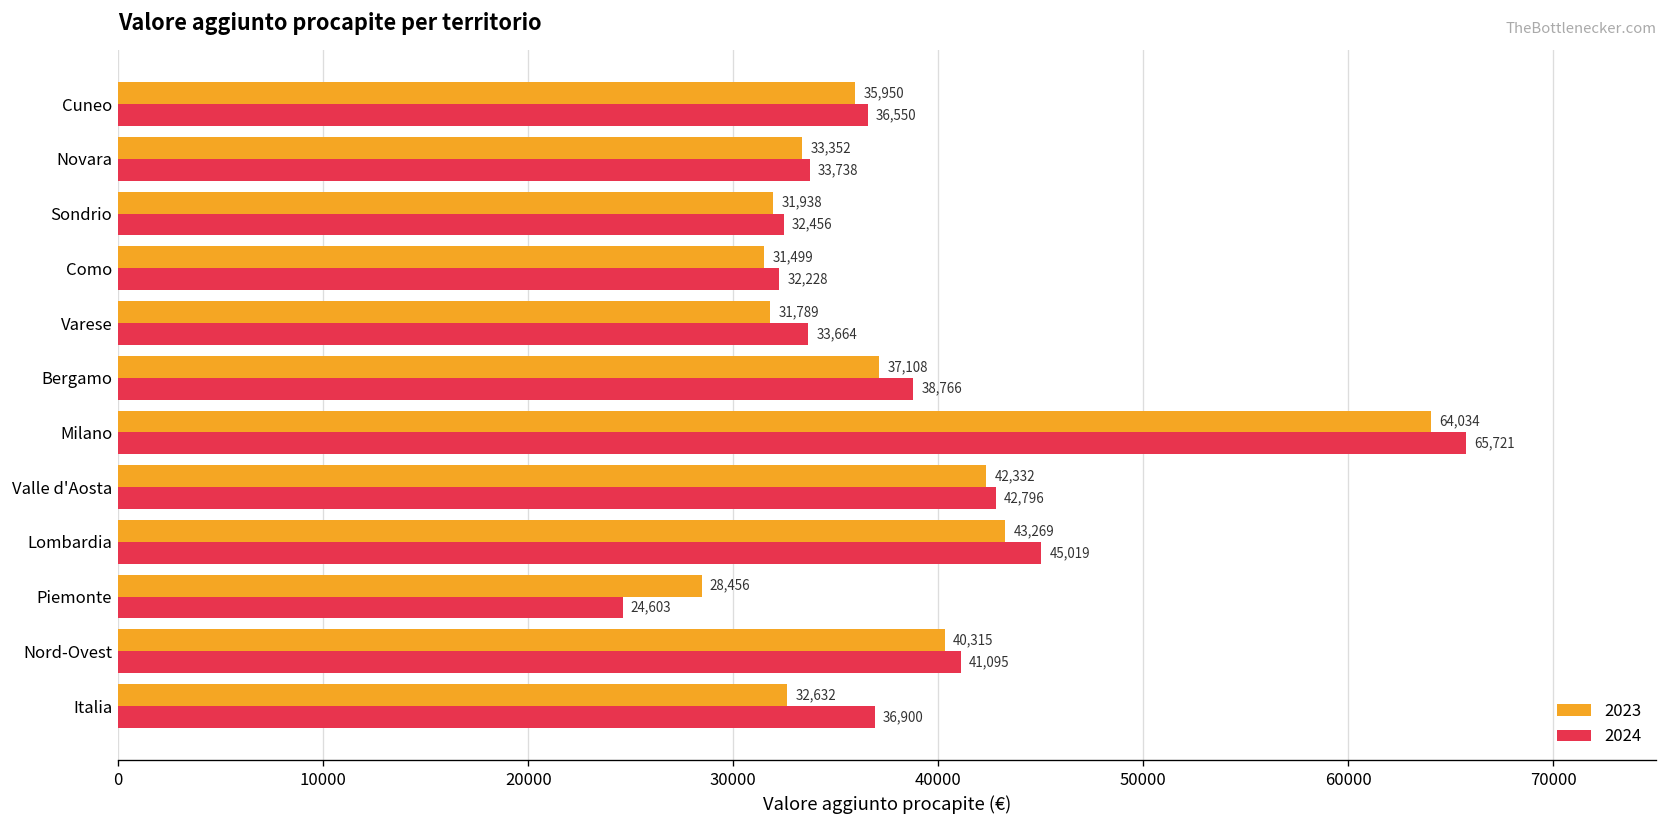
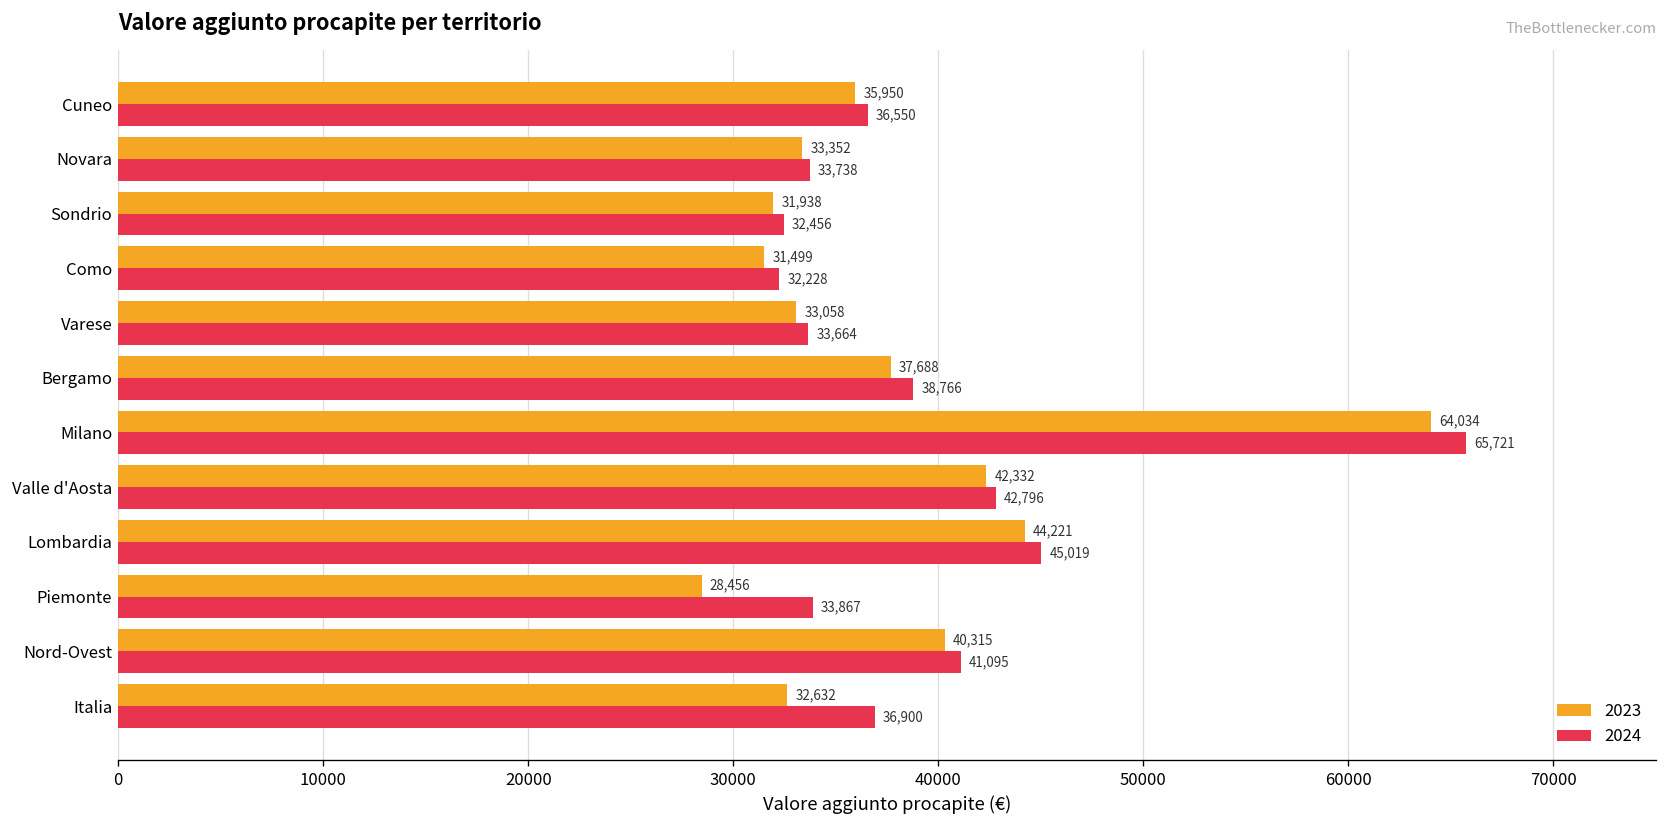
2023, Varese: 31,789 -> 33,058
2023, Bergamo: 37,108 -> 37,688
2023, Lombardia: 43,269 -> 44,221
2024, Piemonte: 24,603 -> 33,867
